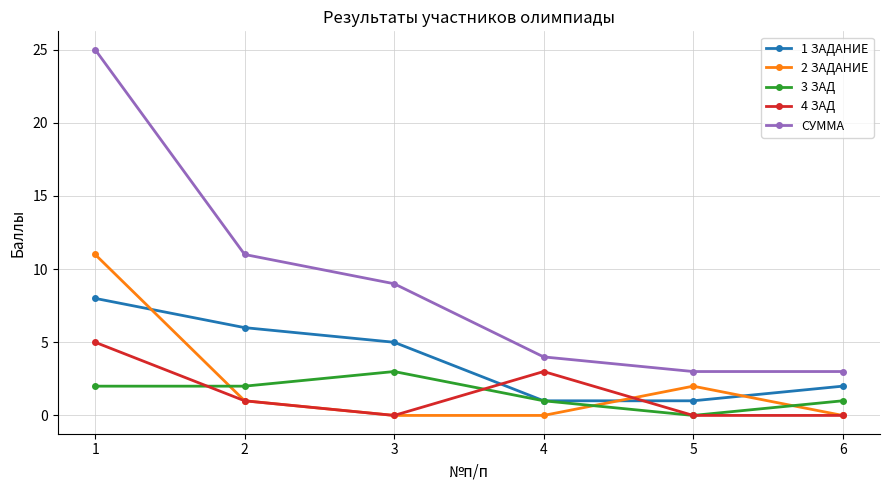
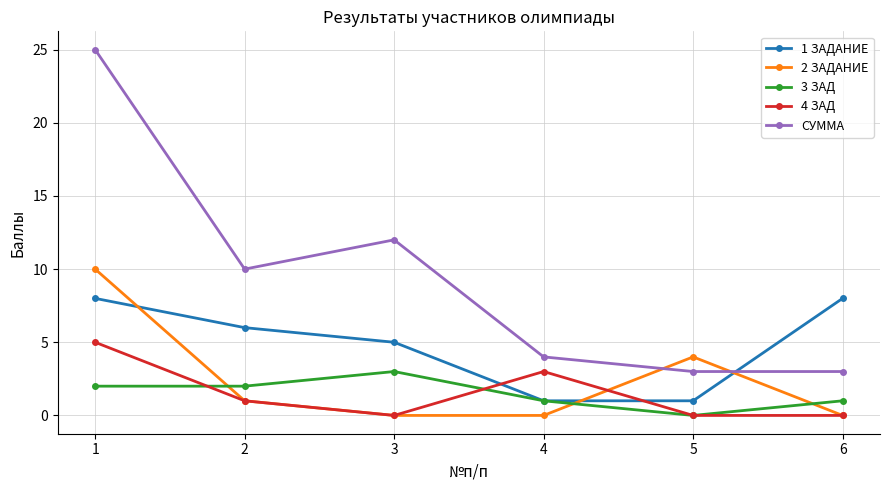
2 ЗАДАНИЕ, 1: 11 -> 10
СУММА, 2: 11 -> 10
СУММА, 3: 9 -> 12
2 ЗАДАНИЕ, 5: 2 -> 4
1 ЗАДАНИЕ, 6: 2 -> 8
